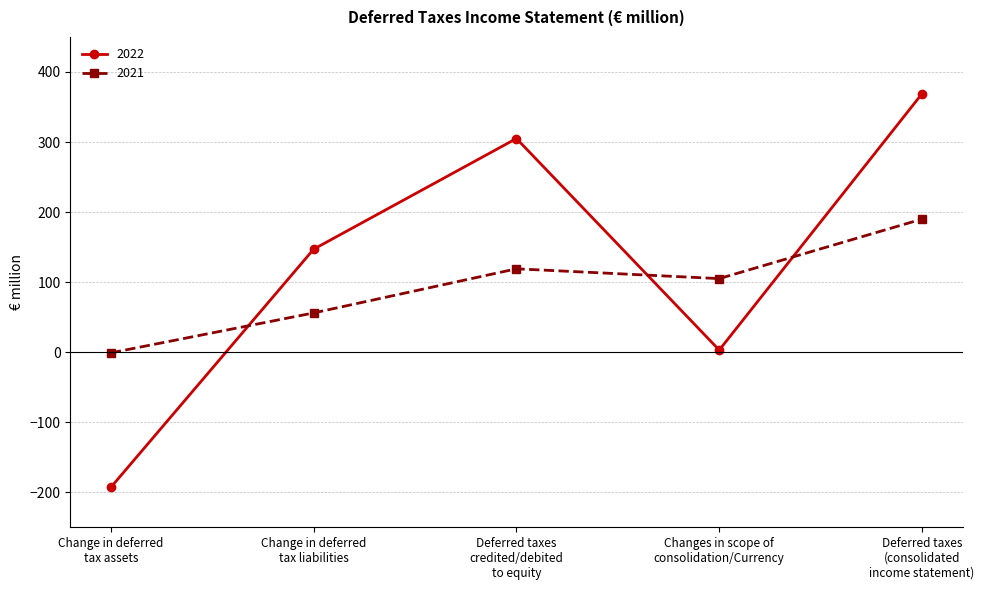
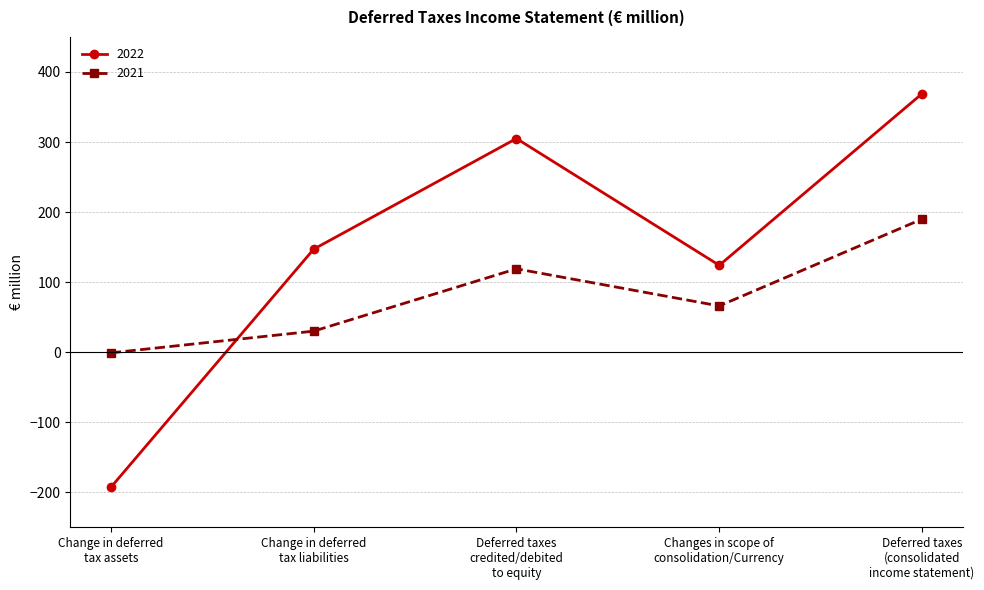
2021, Change in deferred tax liabilities: 60 -> 30
2022, Changes in scope of consolidation/Currency: 0 -> 120
2021, Changes in scope of consolidation/Currency: 110 -> 70
